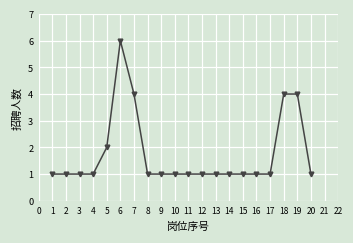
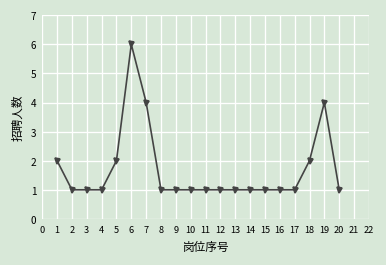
1: 1 -> 2
18: 4 -> 2
